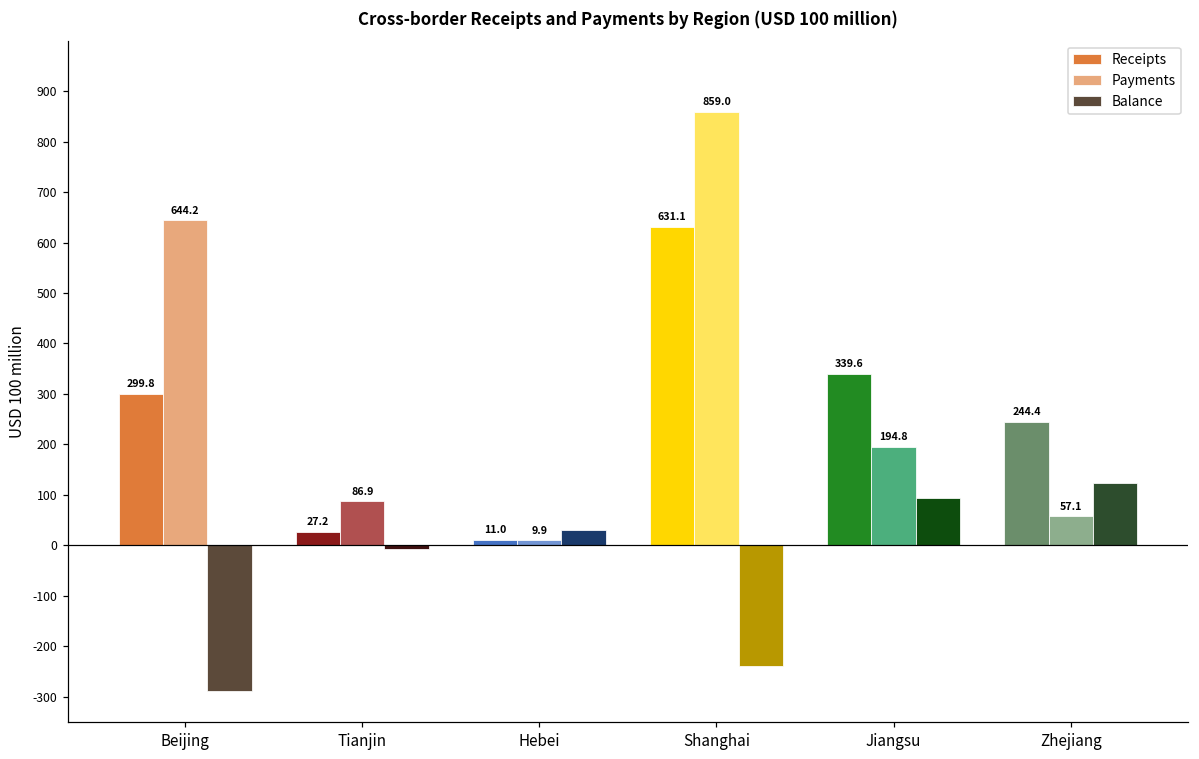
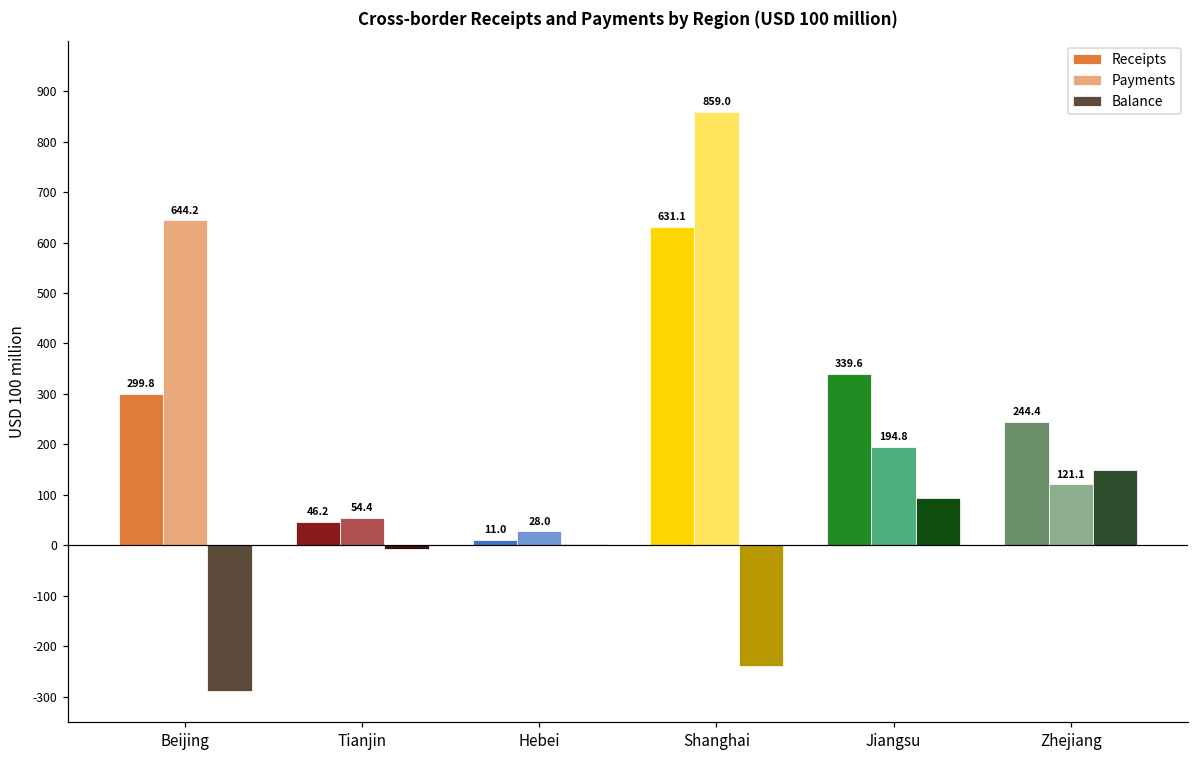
Receipts, Tianjin: 27.2 -> 46.2
Payments, Tianjin: 86.9 -> 54.4
Payments, Hebei: 9.9 -> 28.0
Balance, Hebei: 30 -> 0
Payments, Zhejiang: 57.1 -> 121.1
Balance, Zhejiang: 120 -> 150
